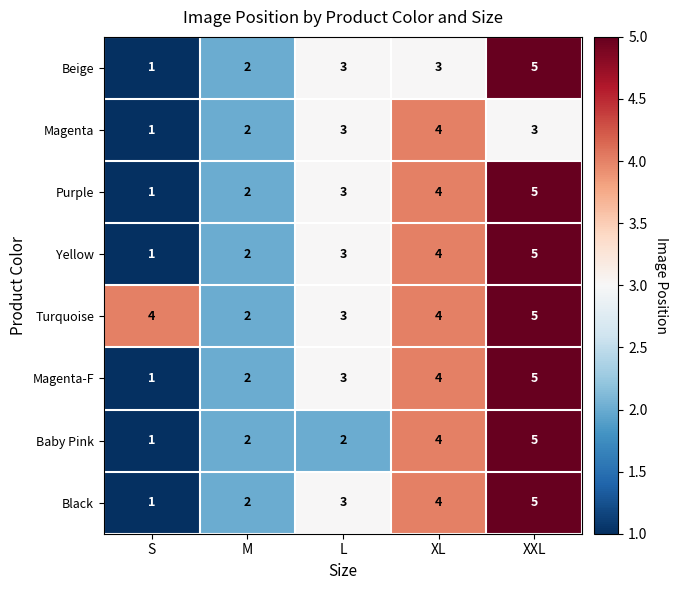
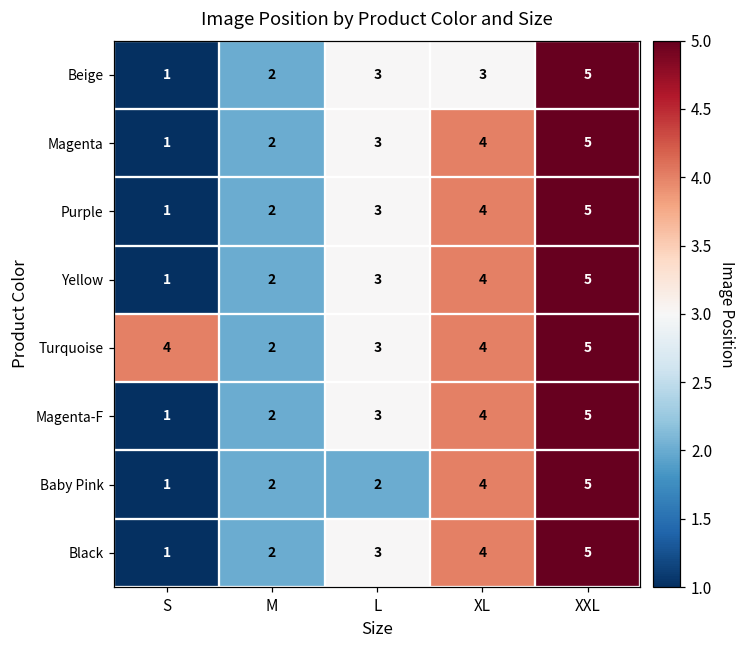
Magenta, XXL: 3 -> 5
